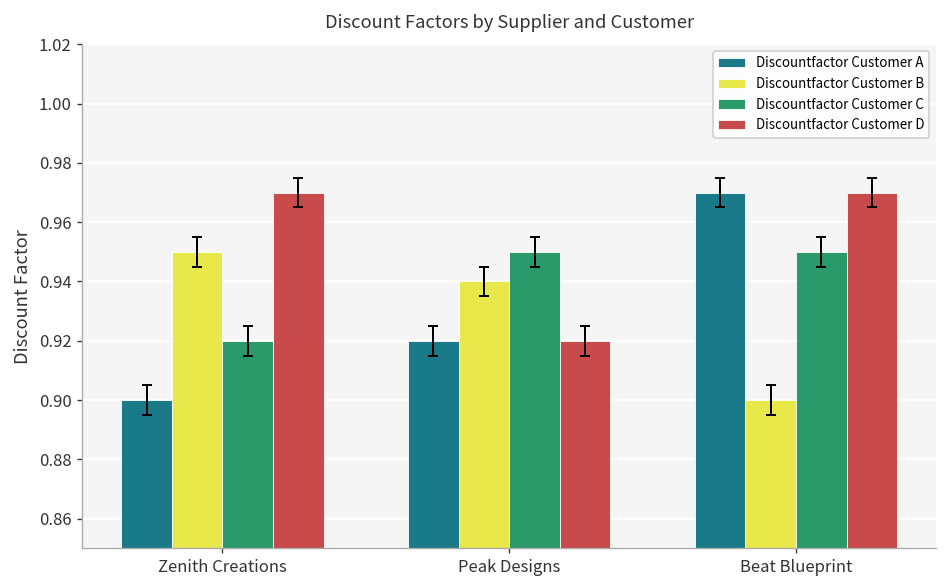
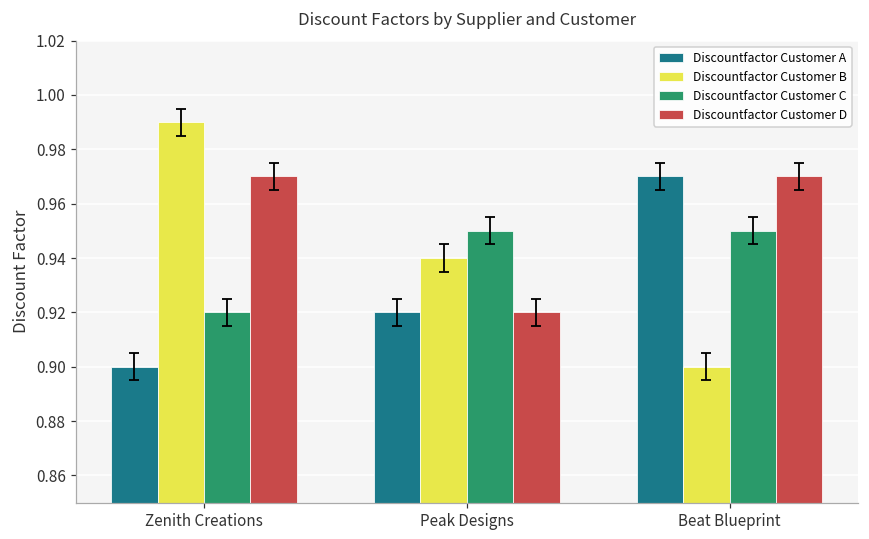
Discountfactor Customer B, Zenith Creations: 0.95 -> 0.99
